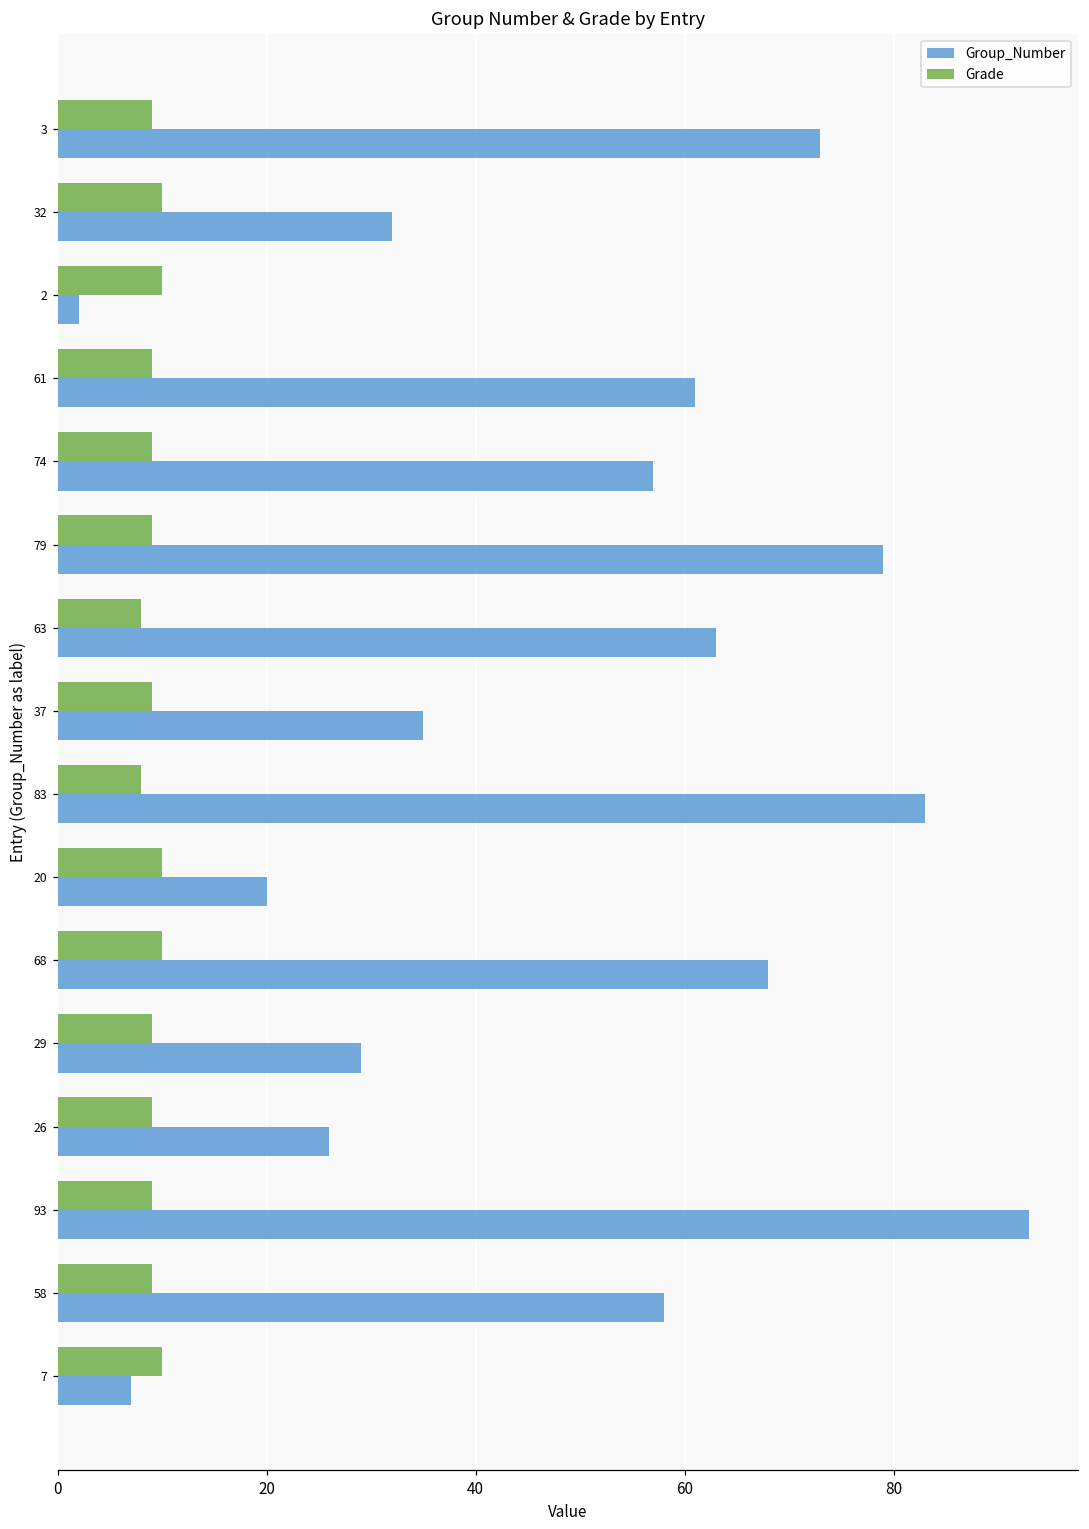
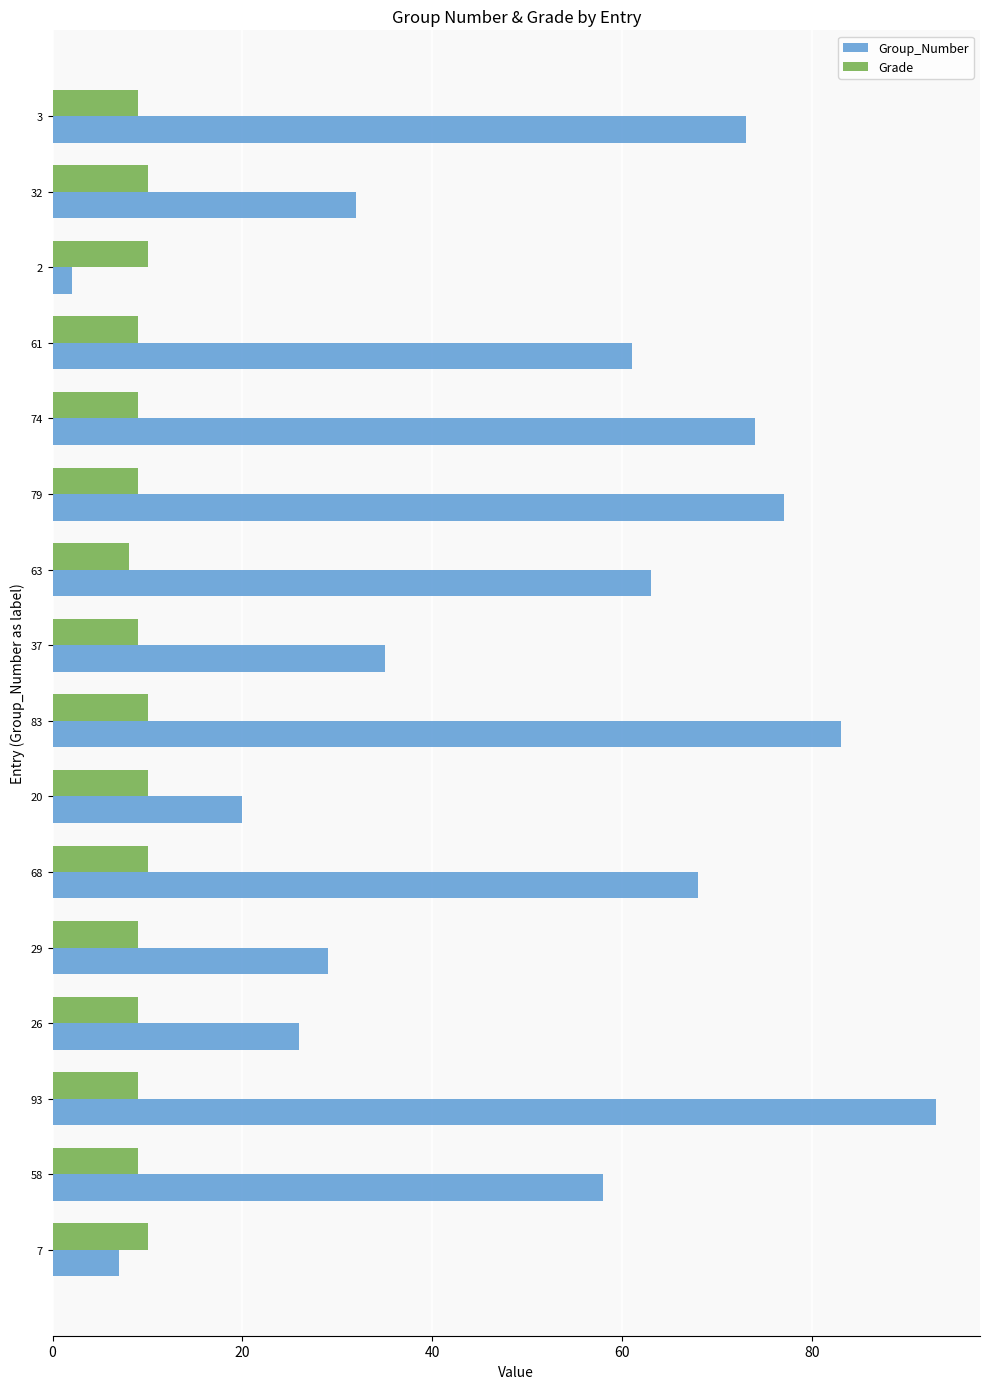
Group_Number, 74: 57 -> 74
Group_Number, 79: 79 -> 77
Grade, 83: 8 -> 10
